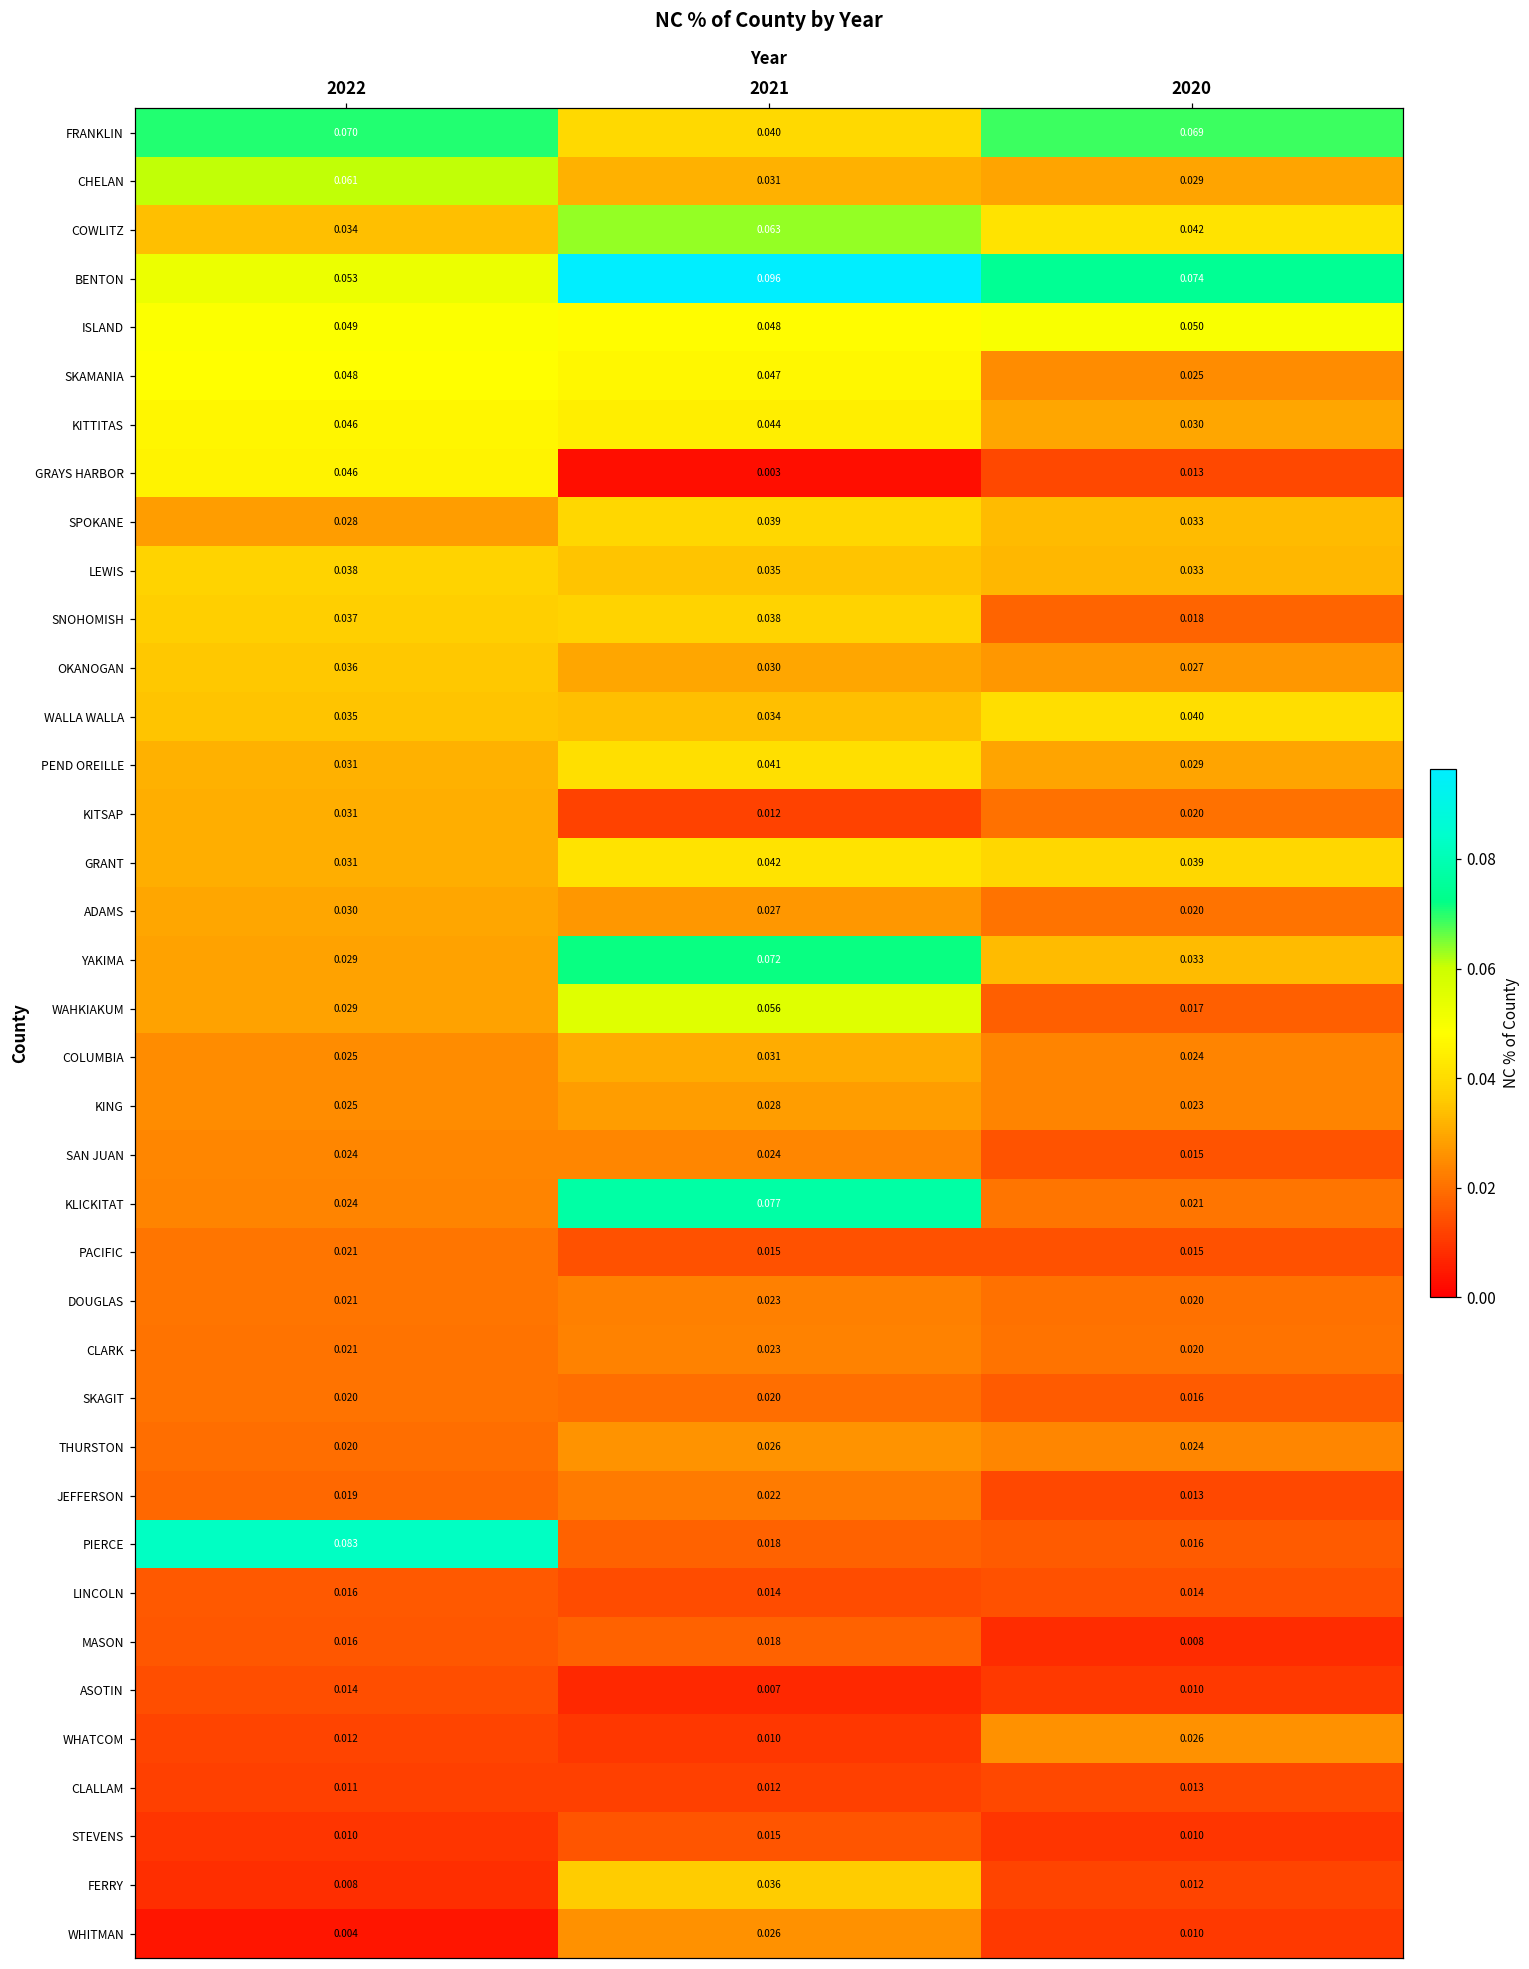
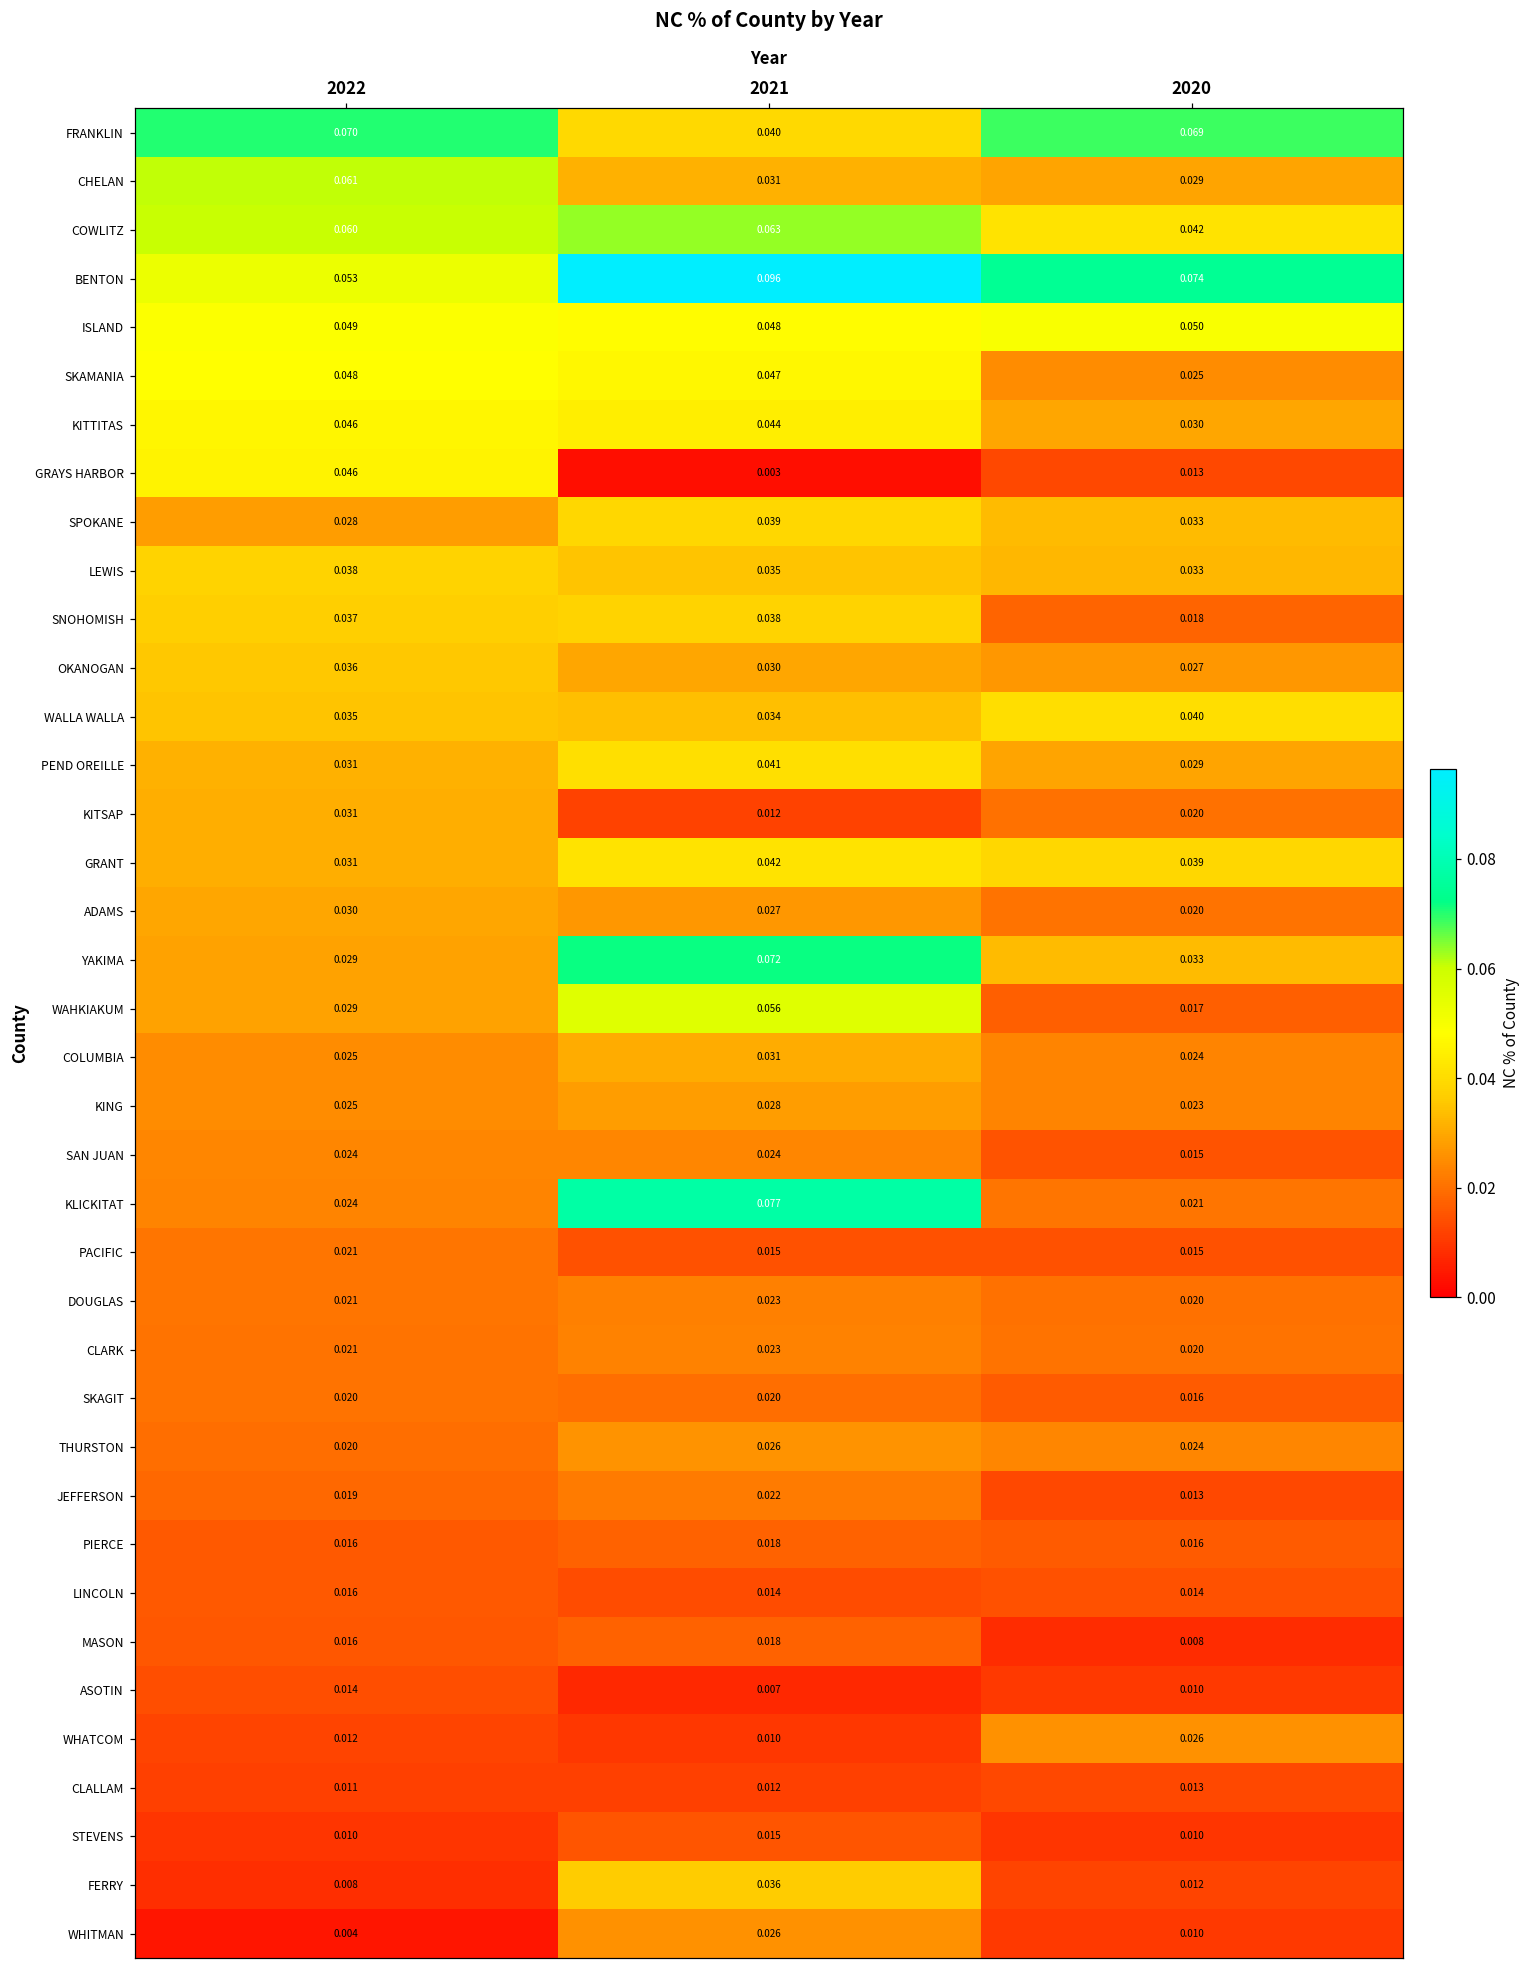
COWLITZ, 2022: 0.034 -> 0.060
PIERCE, 2022: 0.083 -> 0.016
